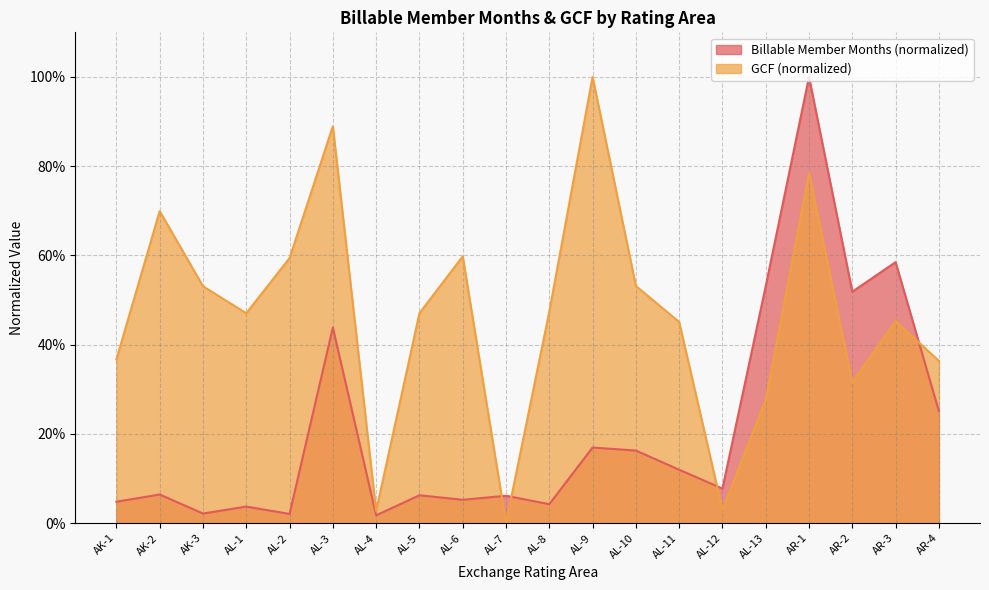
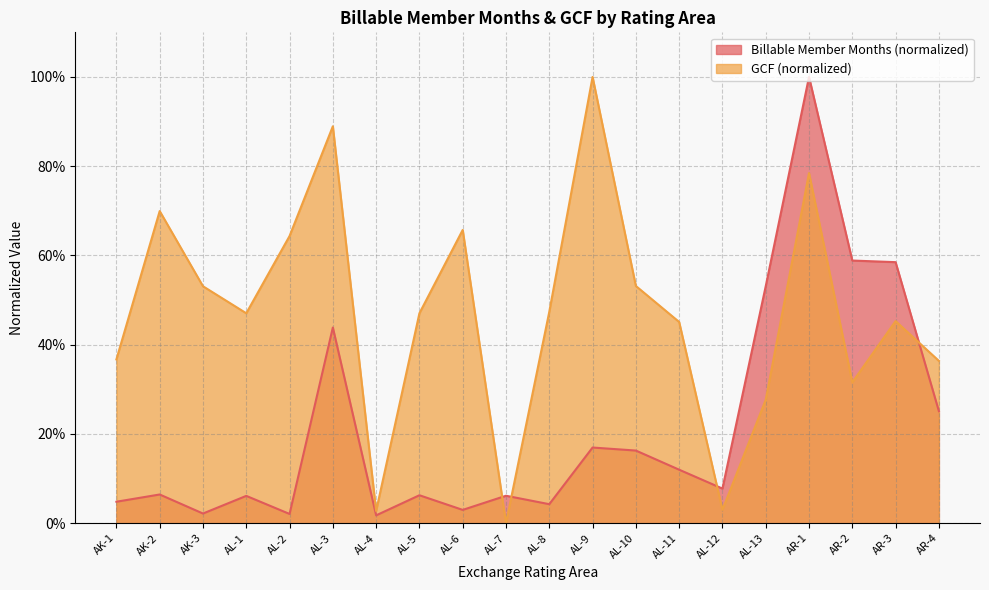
Billable Member Months (normalized), AL-1: 4% -> 6%
GCF (normalized), AL-2: 59% -> 64%
Billable Member Months (normalized), AL-6: 5% -> 3%
GCF (normalized), AL-6: 60% -> 66%
Billable Member Months (normalized), AR-2: 52% -> 59%
